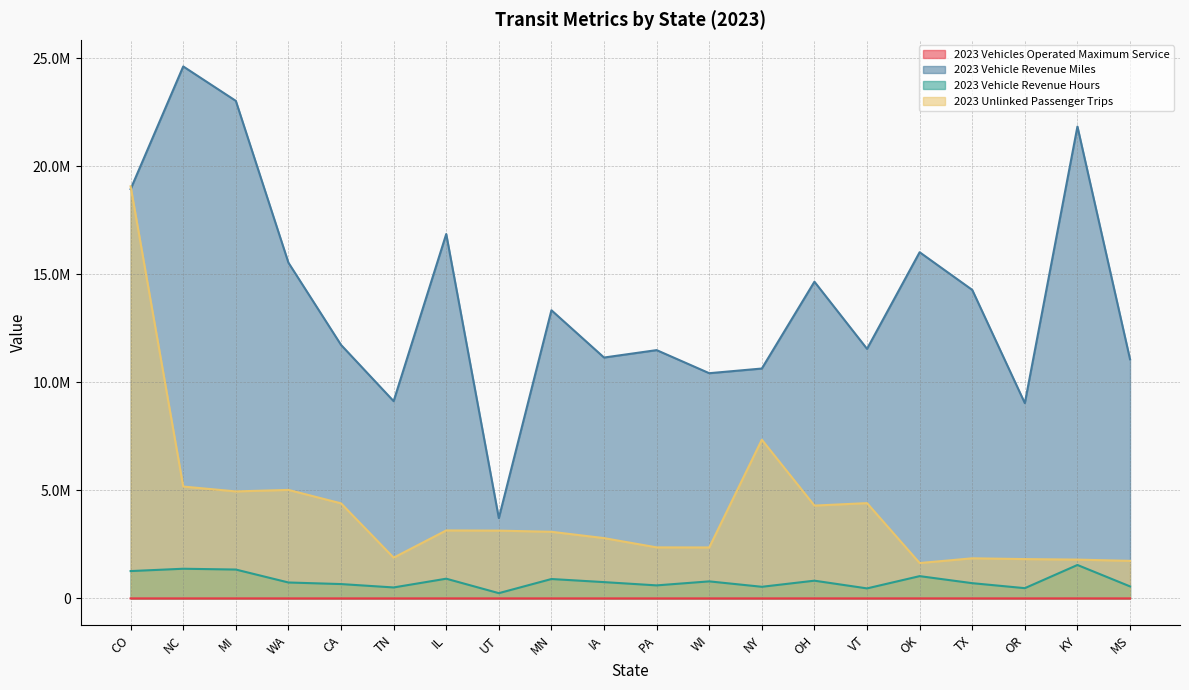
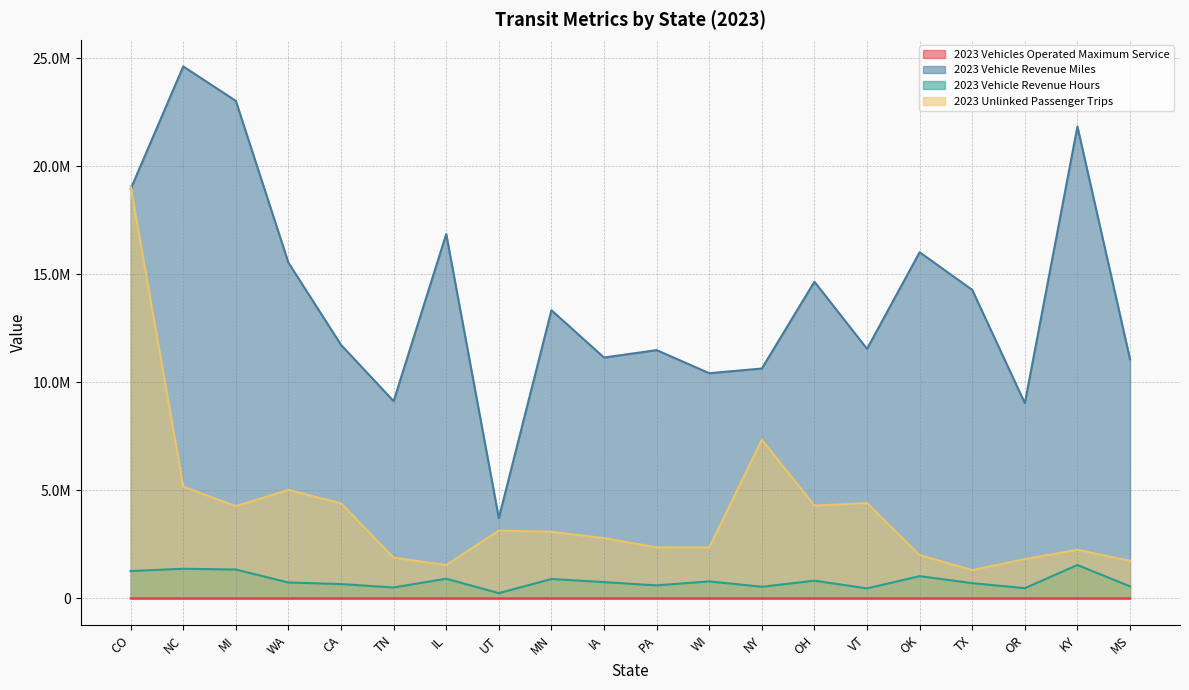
2023 Unlinked Passenger Trips, MI: 5000000 -> 4300000
2023 Unlinked Passenger Trips, IL: 3100000 -> 1500000
2023 Unlinked Passenger Trips, OK: 1600000 -> 2000000
2023 Unlinked Passenger Trips, TX: 1900000 -> 1300000
2023 Unlinked Passenger Trips, KY: 1800000 -> 2300000
